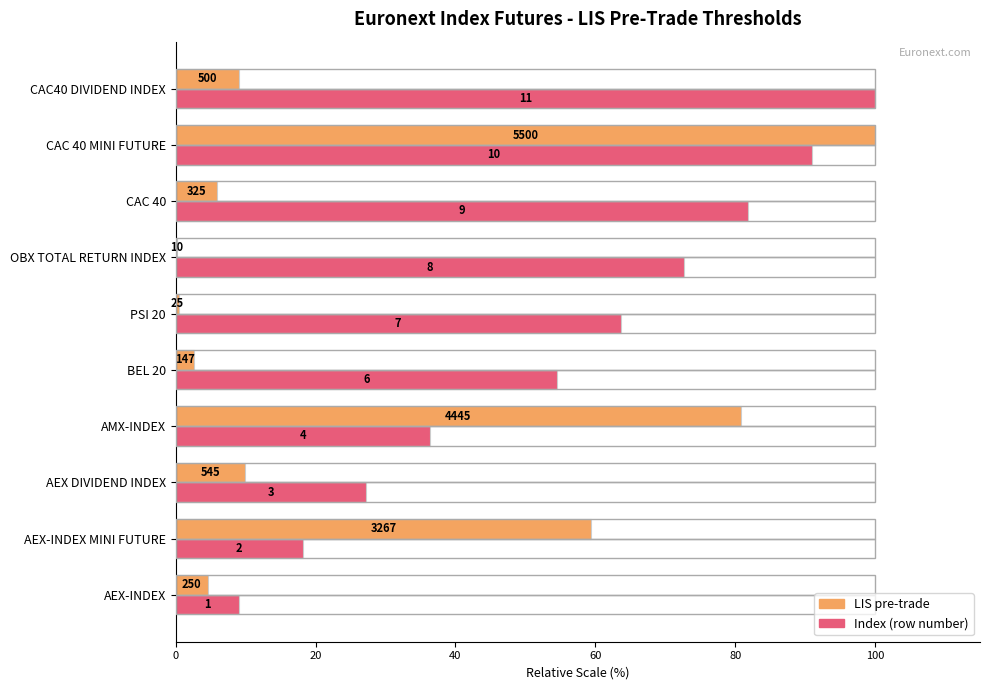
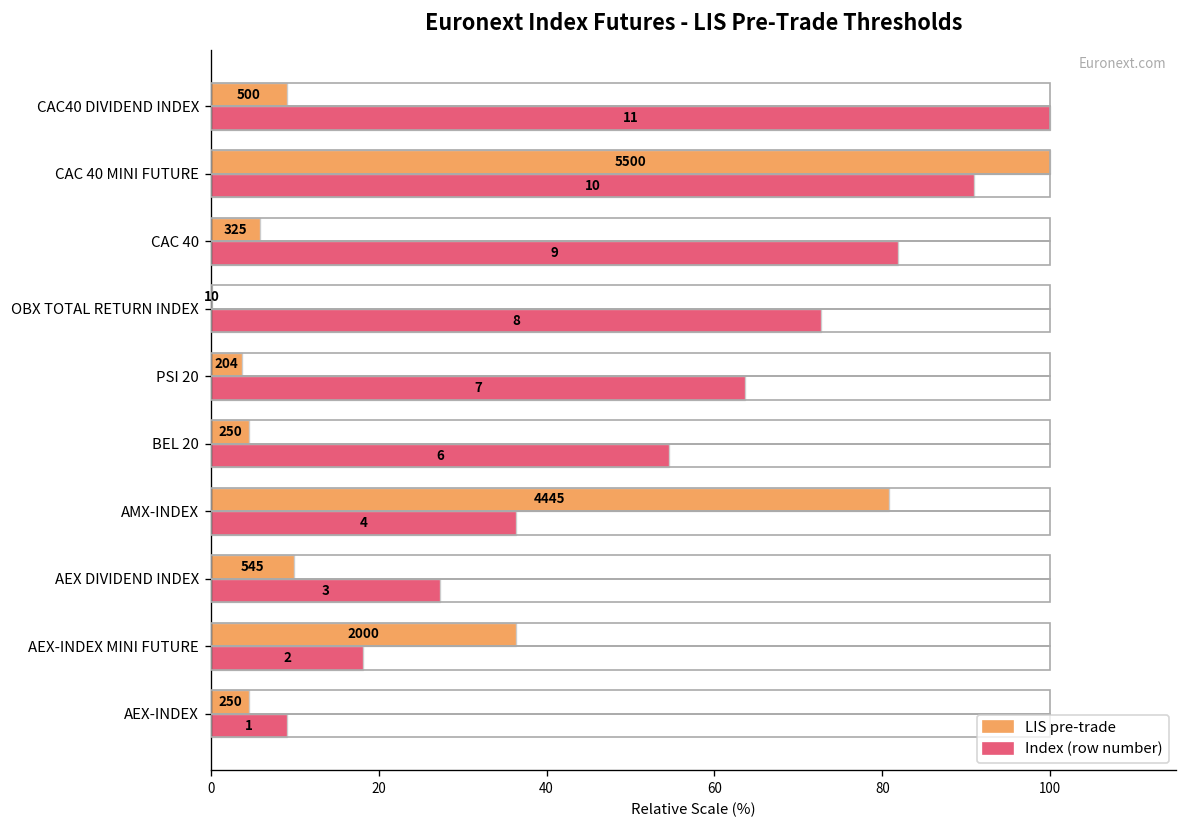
LIS pre-trade, PSI 20: 25 -> 204
LIS pre-trade, BEL 20: 147 -> 250
LIS pre-trade, AEX-INDEX MINI FUTURE: 3267 -> 2000
